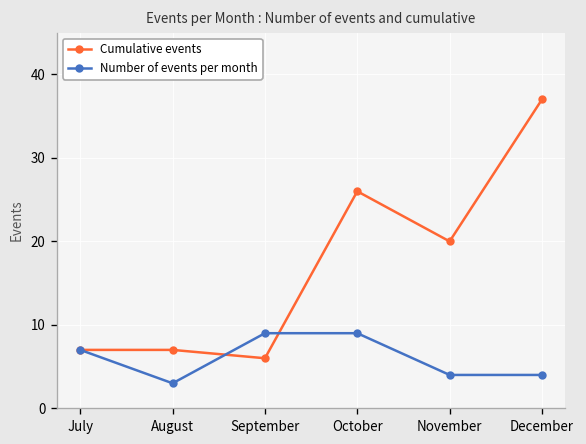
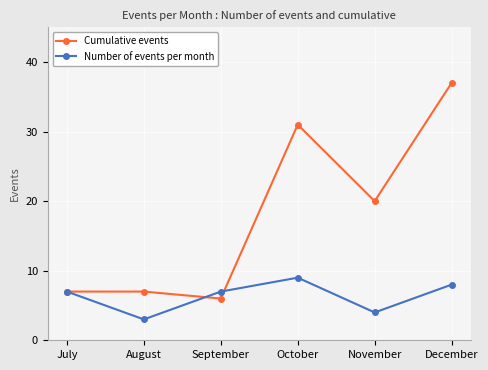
Number of events per month, September: 9 -> 7
Cumulative events, October: 26 -> 31
Number of events per month, December: 4 -> 8
